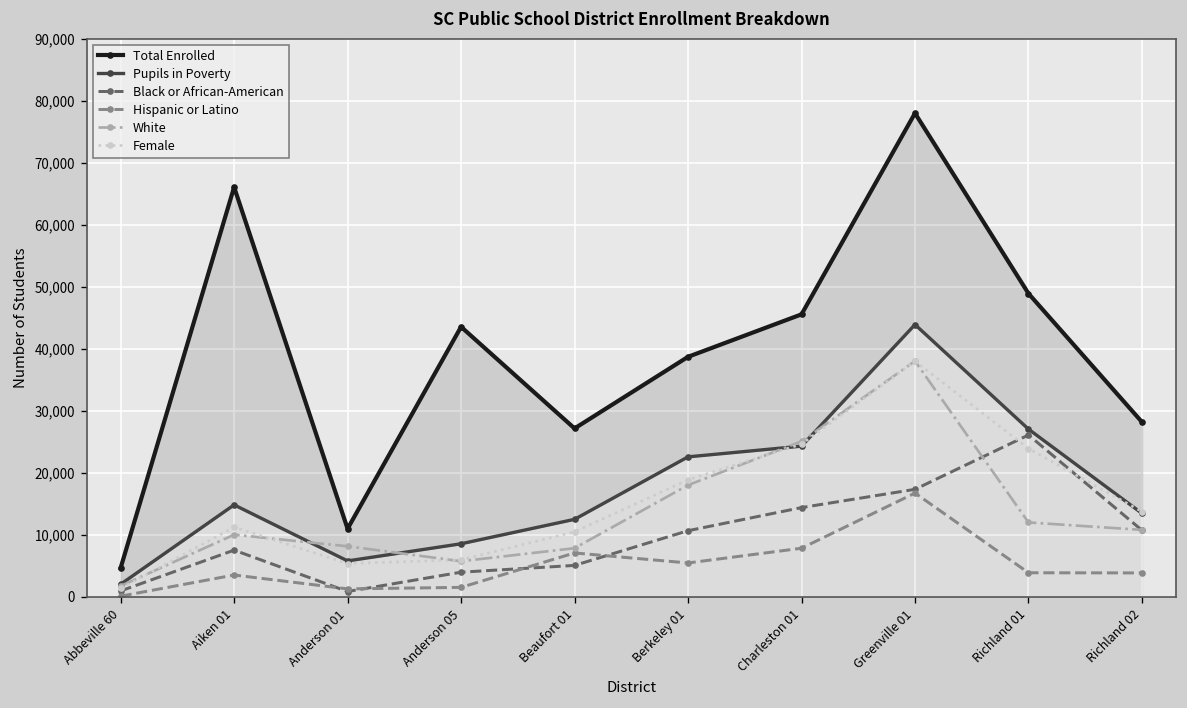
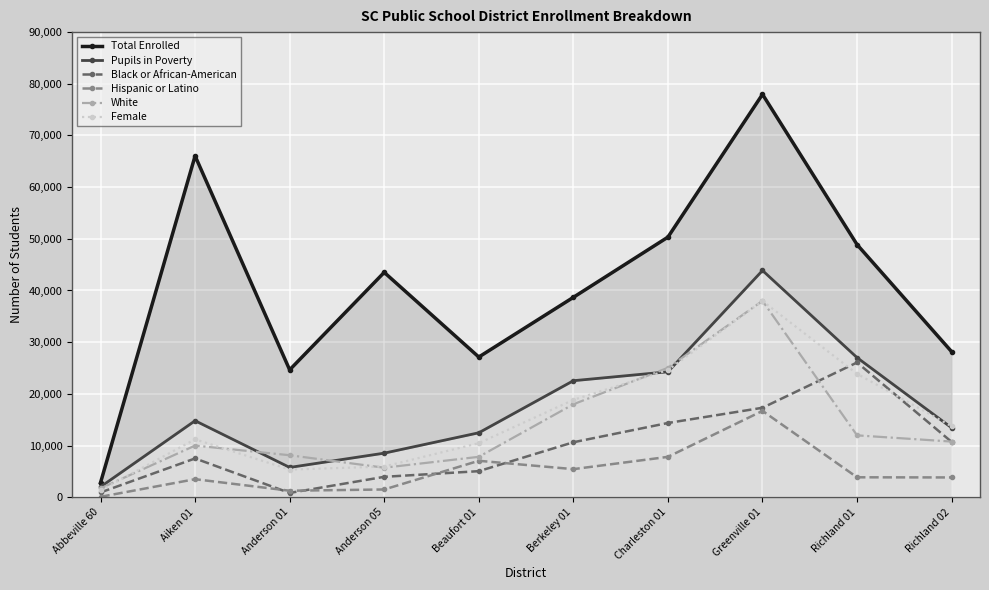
Total Enrolled, Abbeville 60: 5,000 -> 3,000
Total Enrolled, Anderson 01: 11,000 -> 25,000
Total Enrolled, Charleston 01: 46,000 -> 50,000
